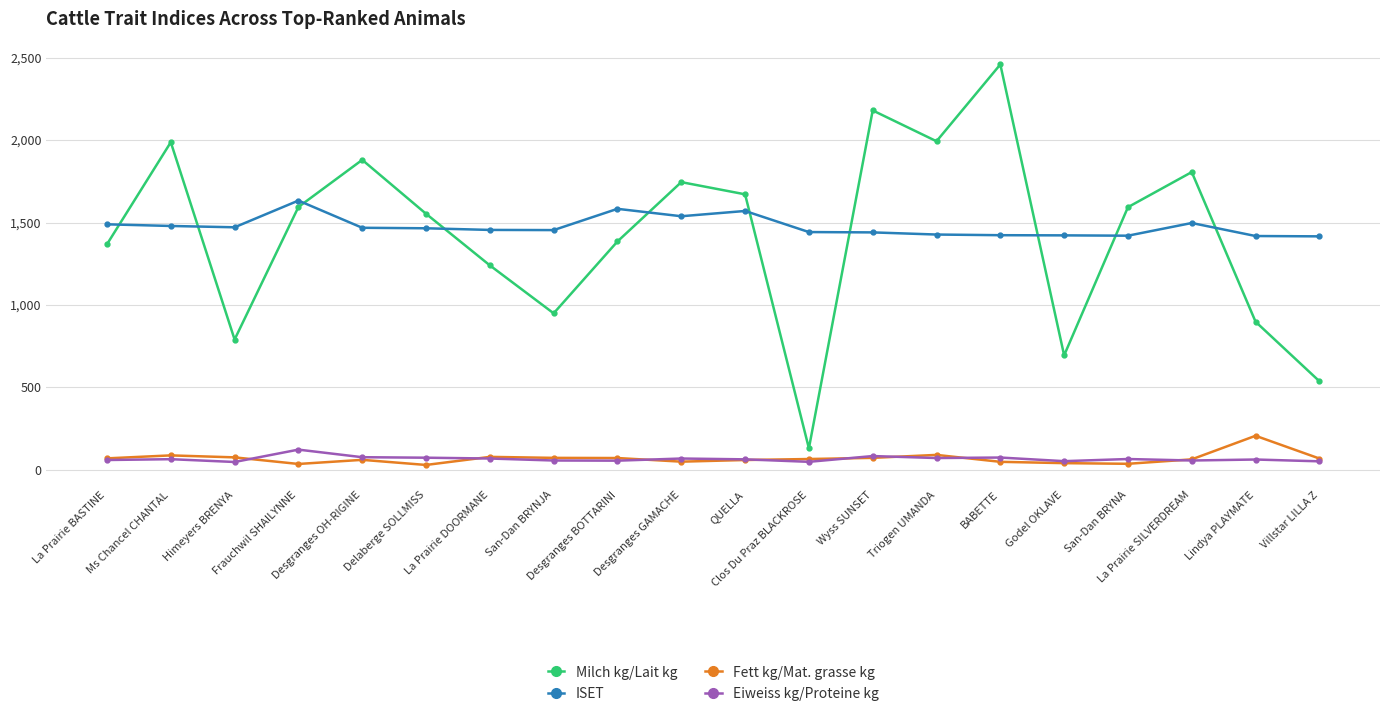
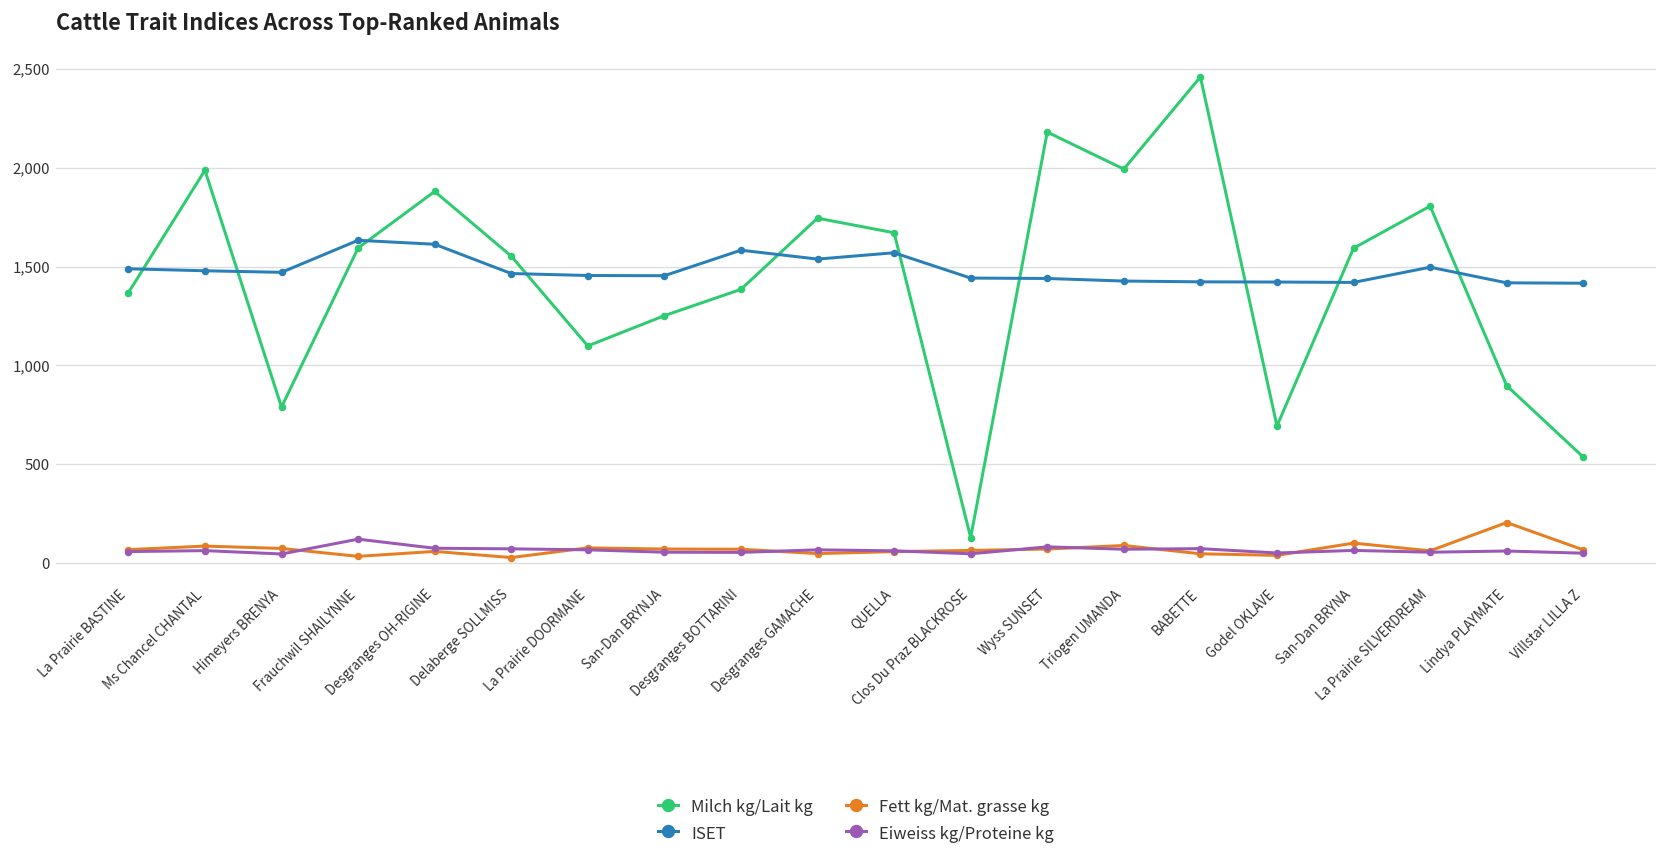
ISET, Desgranges OH-RIGINE: 1,470 -> 1,610
Milch kg/Lait kg, La Prairie DOORMANE: 1,240 -> 1,100
Milch kg/Lait kg, San-Dan BRYNJA: 950 -> 1,250
Fett kg/Mat. grasse kg, San-Dan BRYNA: 40 -> 100
